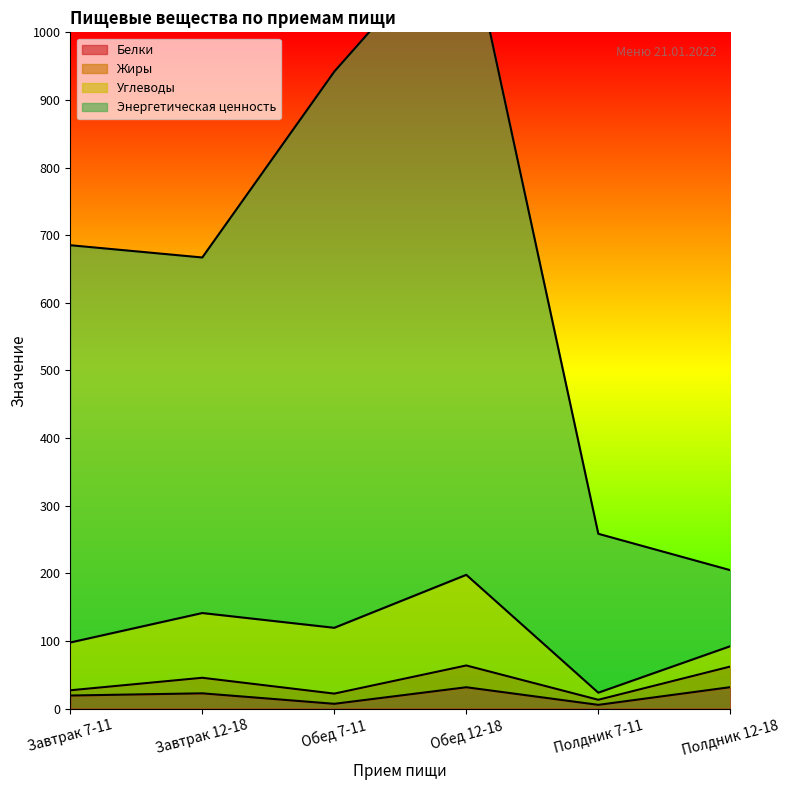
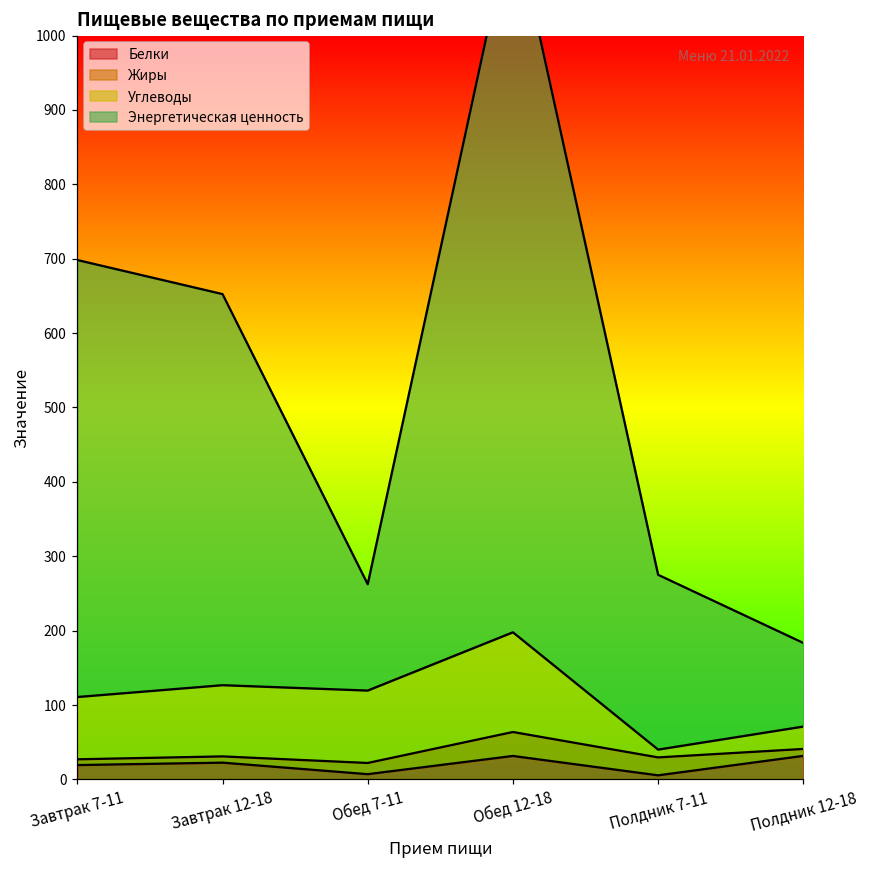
Углеводы, Завтрак 7-11: 70 -> 80
Жиры, Завтрак 12-18: 20 -> 10
Энергетическая ценность, Обед 7-11: 820 -> 140
Жиры, Полдник 7-11: 10 -> 20
Жиры, Полдник 12-18: 30 -> 10
